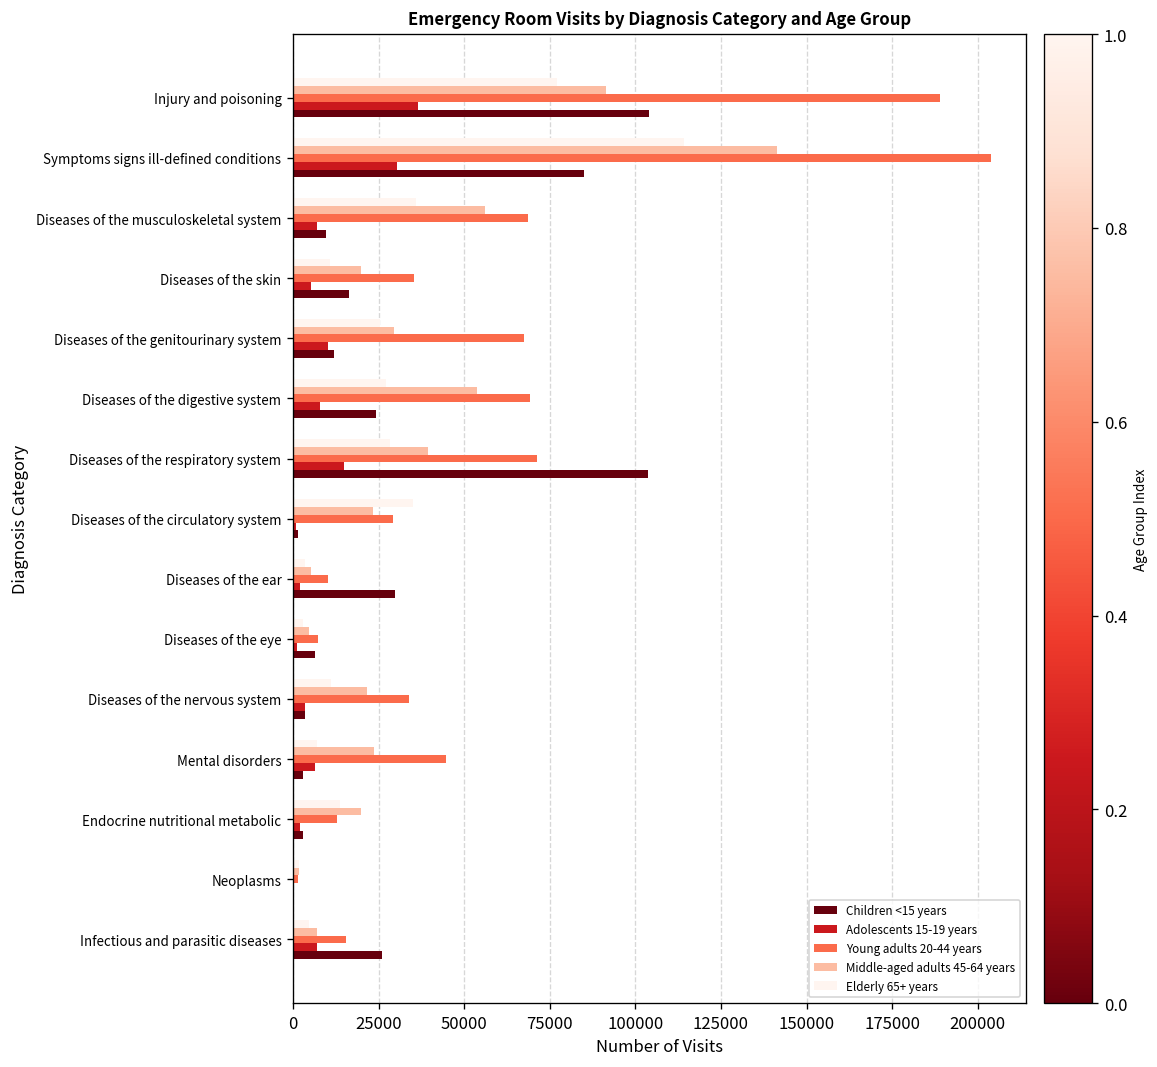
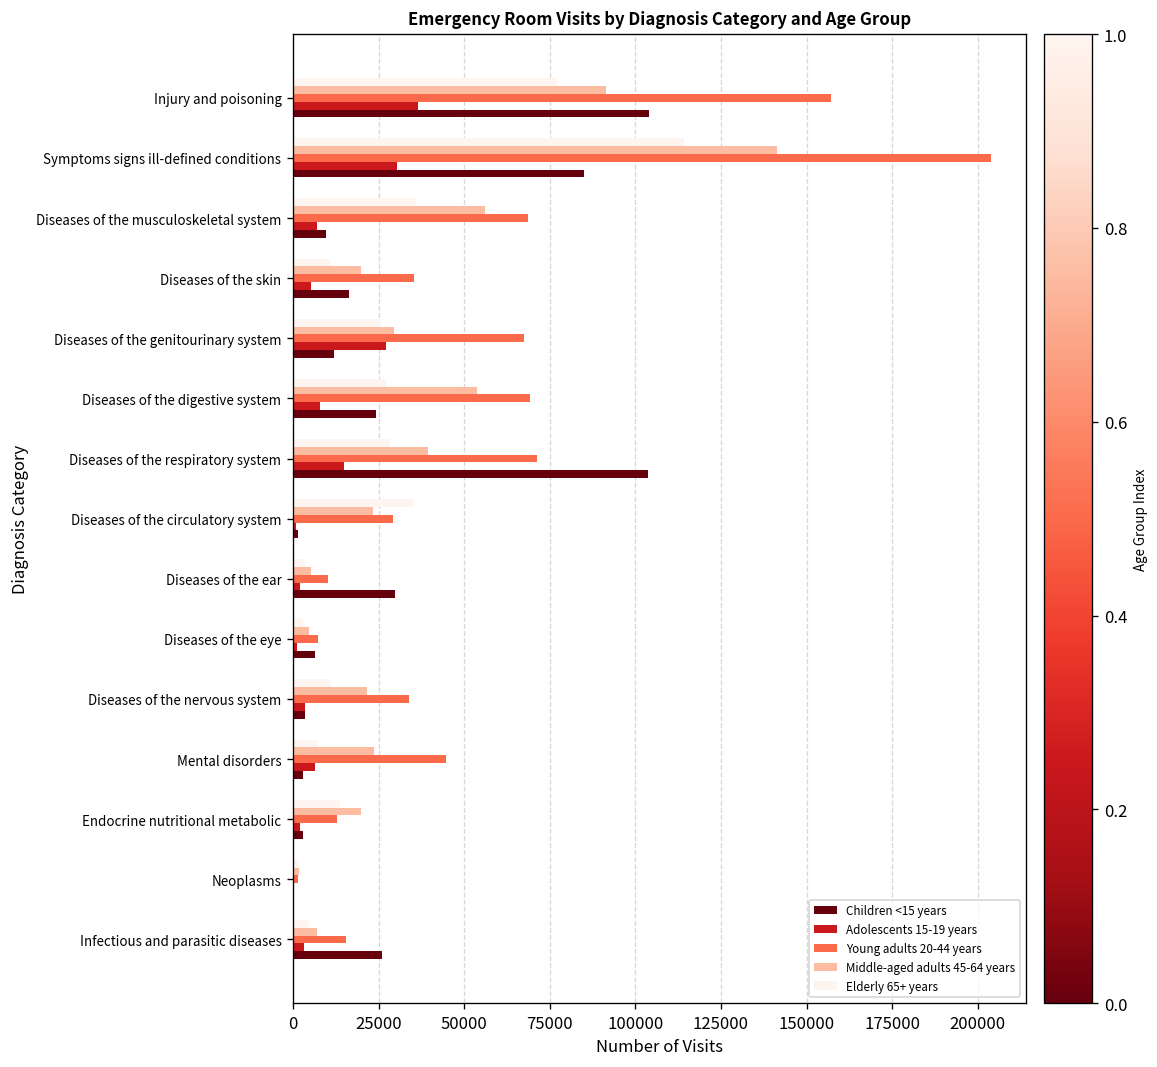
Young adults 20-44 years, Injury and poisoning: 189000 -> 157000
Adolescents 15-19 years, Diseases of the genitourinary system: 10000 -> 27000
Adolescents 15-19 years, Infectious and parasitic diseases: 7000 -> 3000
